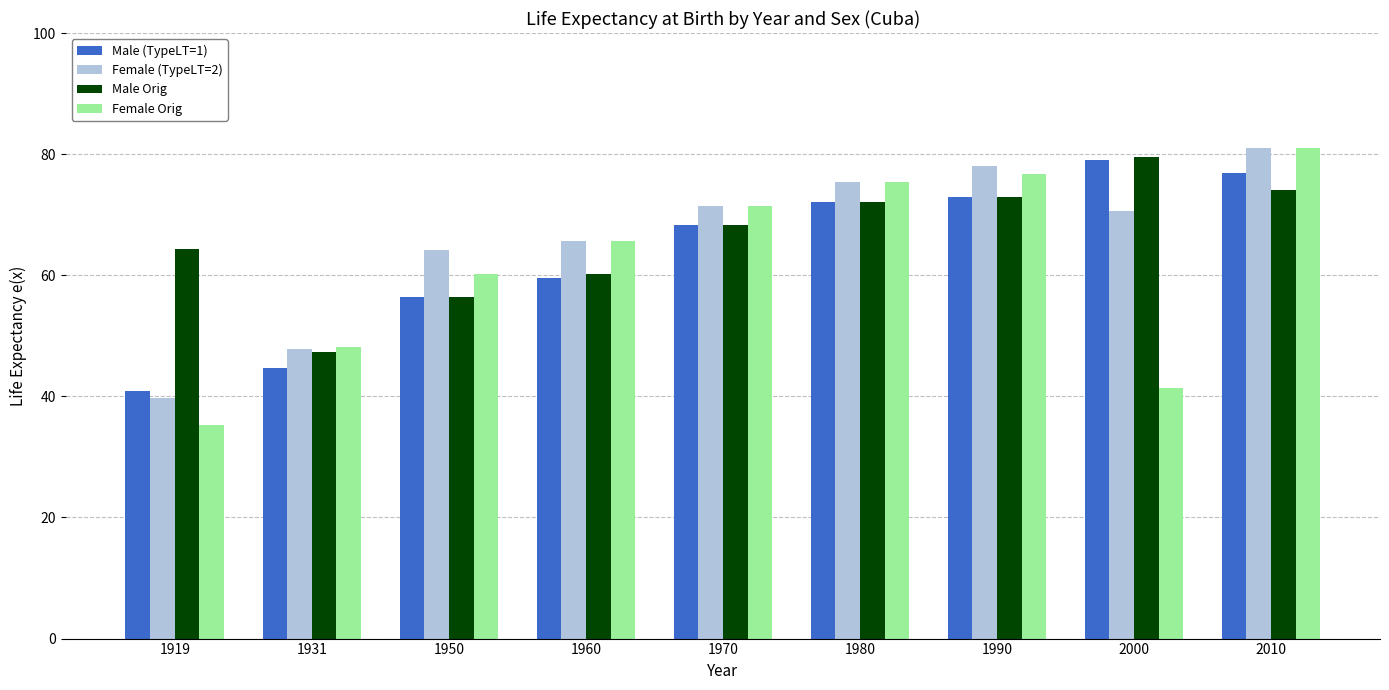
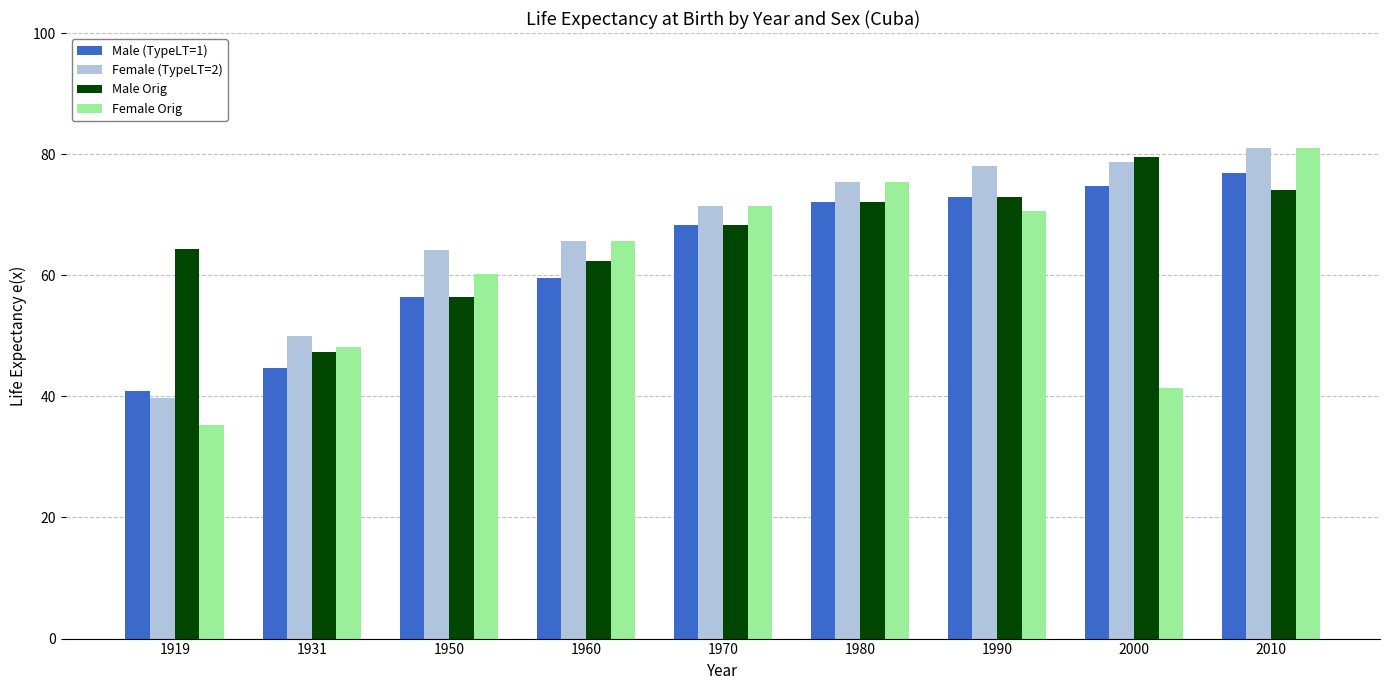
Female (TypeLT=2), 1931: 48 -> 50
Male Orig, 1960: 60 -> 62
Female Orig, 1990: 77 -> 71
Male (TypeLT=1), 2000: 79 -> 75
Female (TypeLT=2), 2000: 71 -> 79
